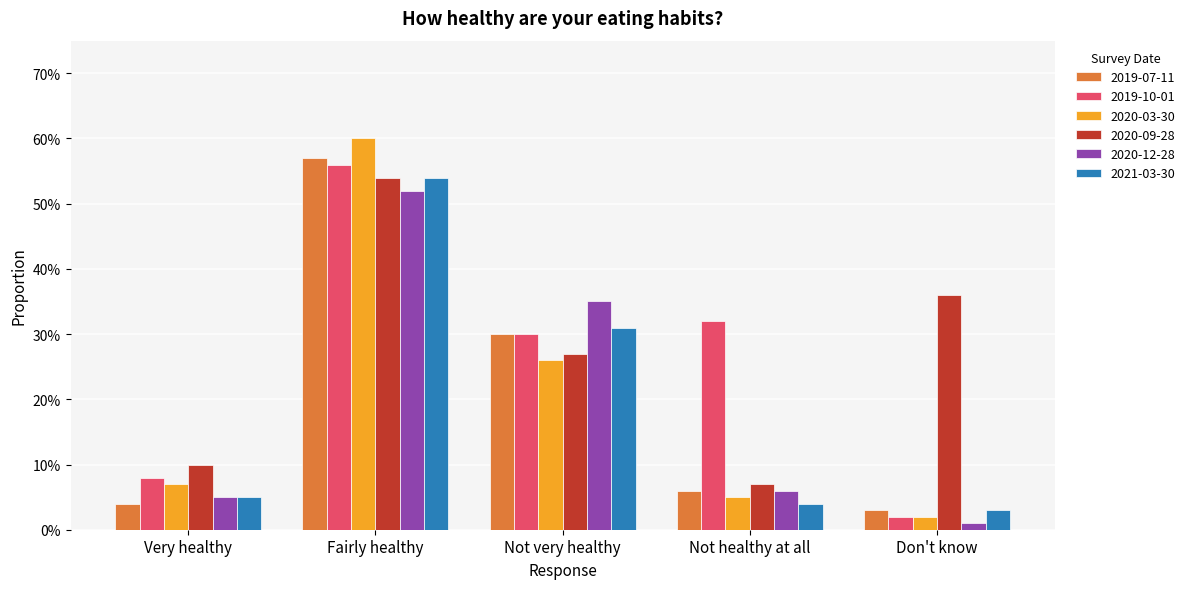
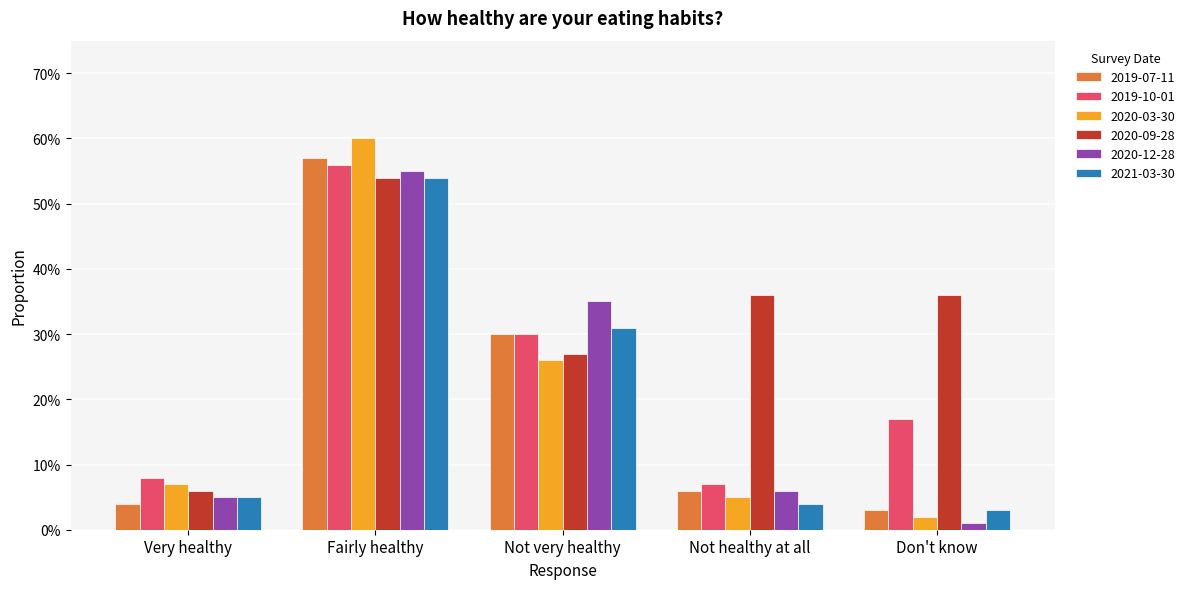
2020-09-28, Very healthy: 10% -> 6%
2020-12-28, Fairly healthy: 52% -> 55%
2019-10-01, Not healthy at all: 32% -> 7%
2020-09-28, Not healthy at all: 7% -> 36%
2019-10-01, Don't know: 2% -> 17%
